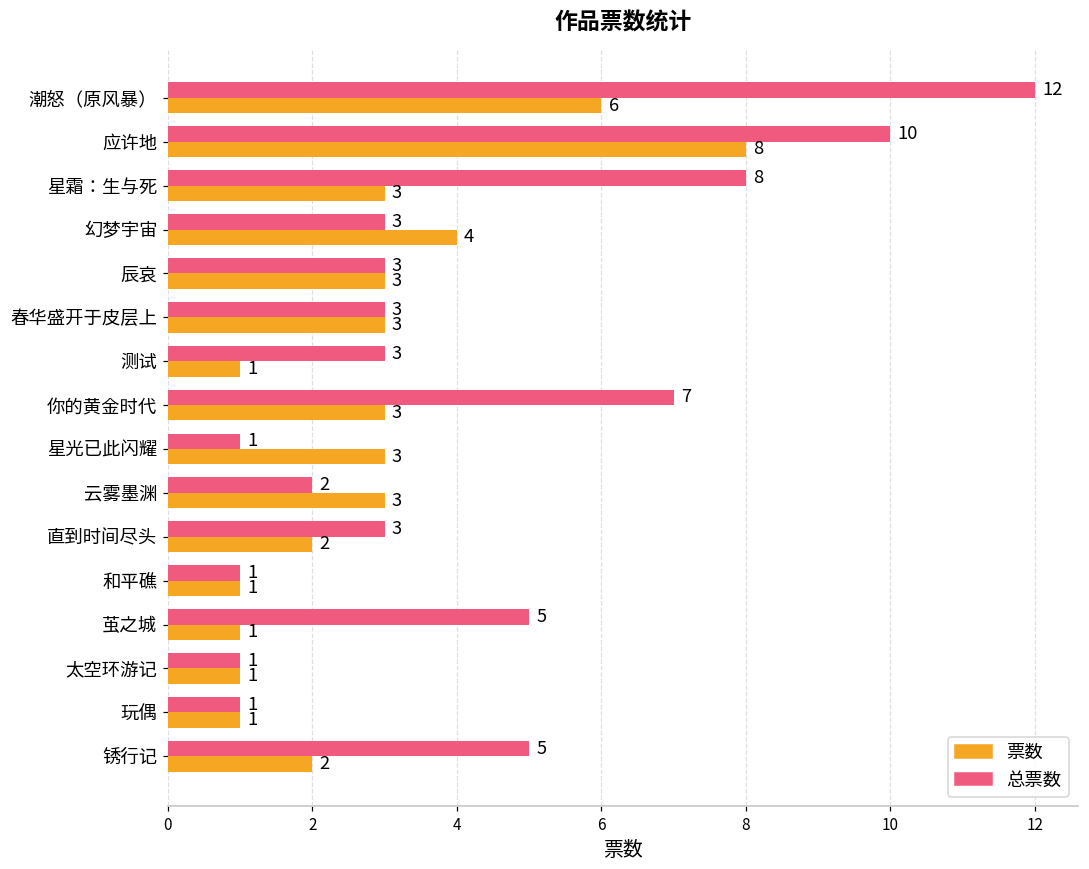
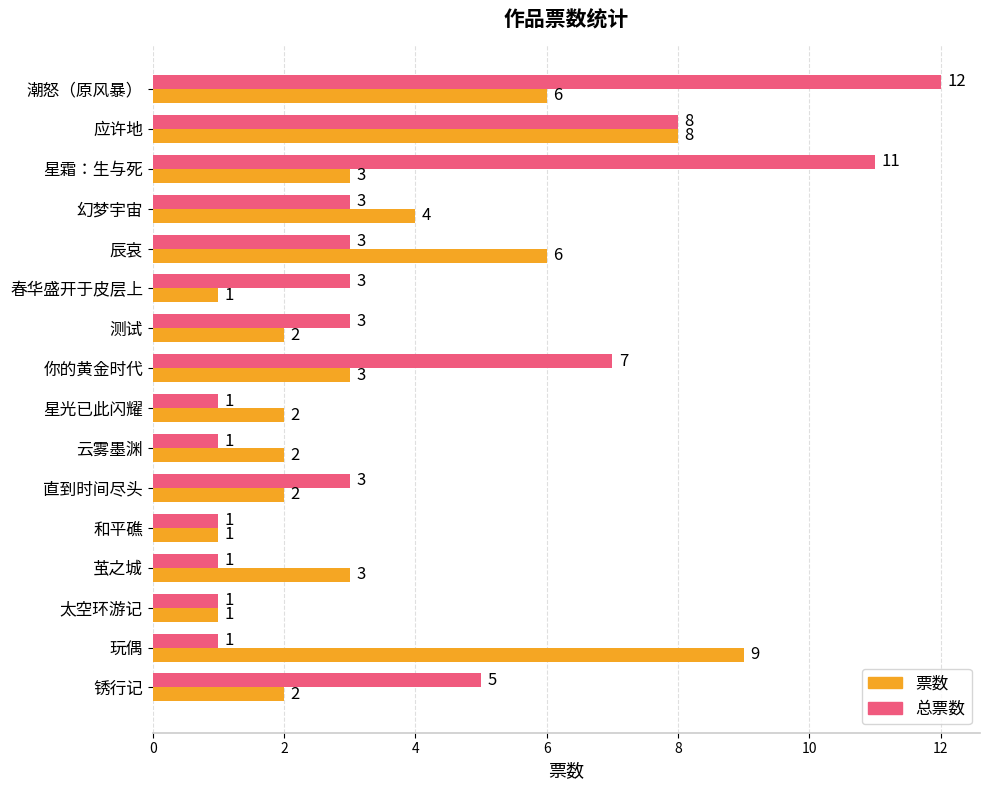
总票数, 应许地: 10 -> 8
总票数, 星霜：生与死: 8 -> 11
票数, 辰哀: 3 -> 6
票数, 春华盛开于皮层上: 3 -> 1
票数, 测试: 1 -> 2
票数, 星光已此闪耀: 3 -> 2
总票数, 云雾墨渊: 2 -> 1
票数, 云雾墨渊: 3 -> 2
总票数, 茧之城: 5 -> 1
票数, 茧之城: 1 -> 3
票数, 玩偶: 1 -> 9
